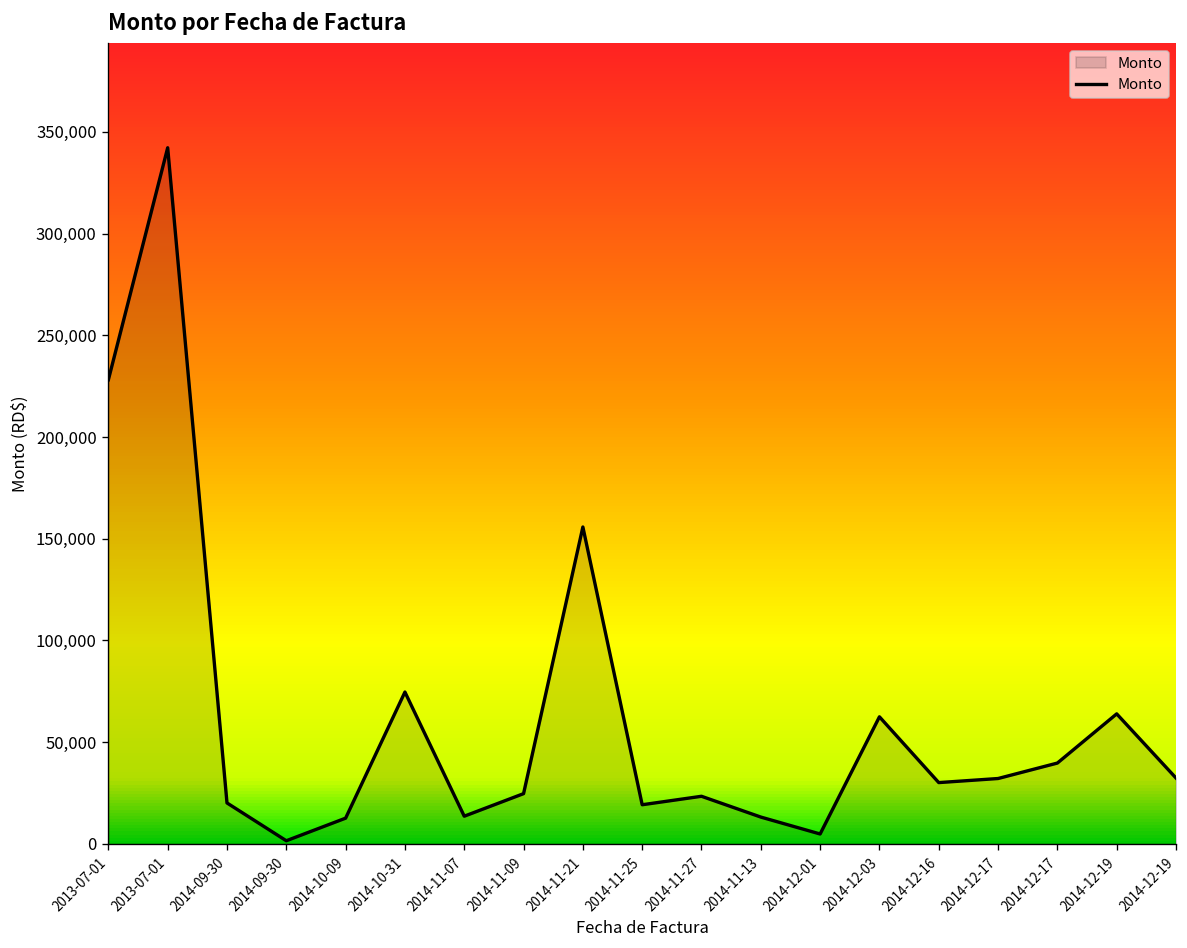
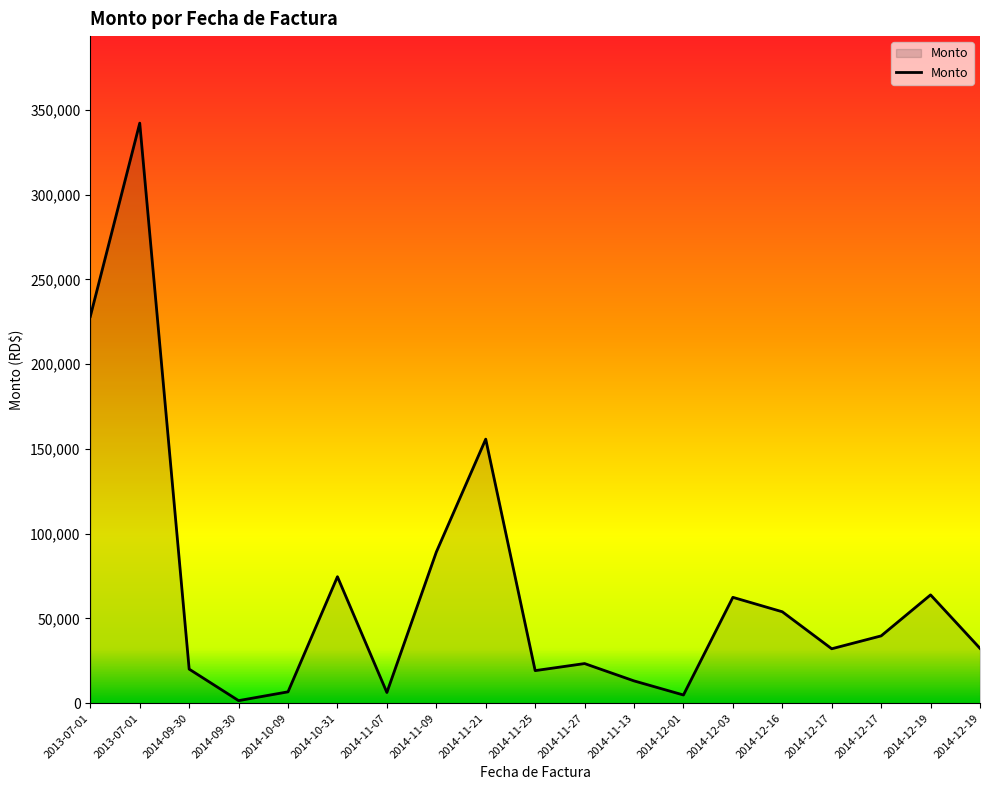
2014-10-09: 13,000 -> 7,000
2014-11-07: 14,000 -> 6,000
2014-11-09: 25,000 -> 89,000
2014-12-16: 30,000 -> 54,000
